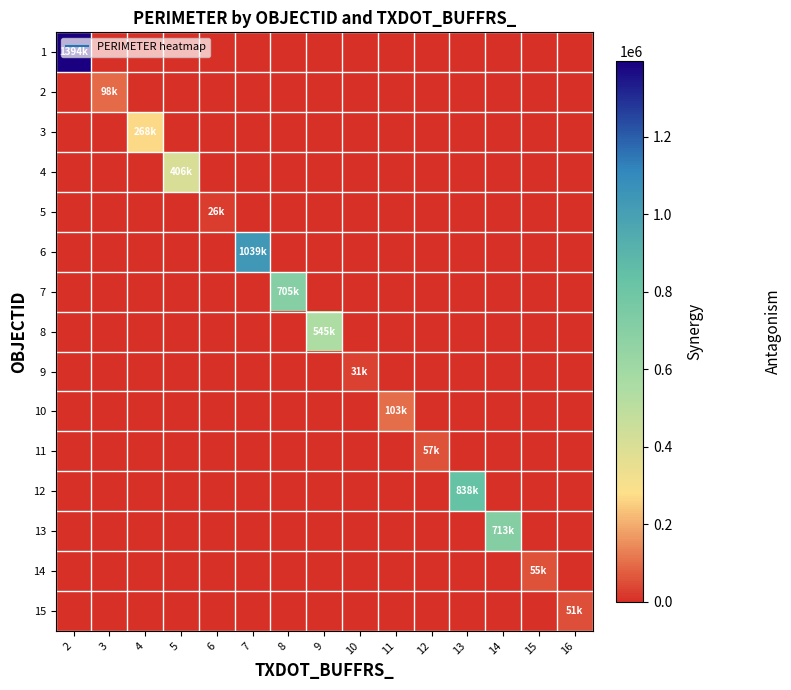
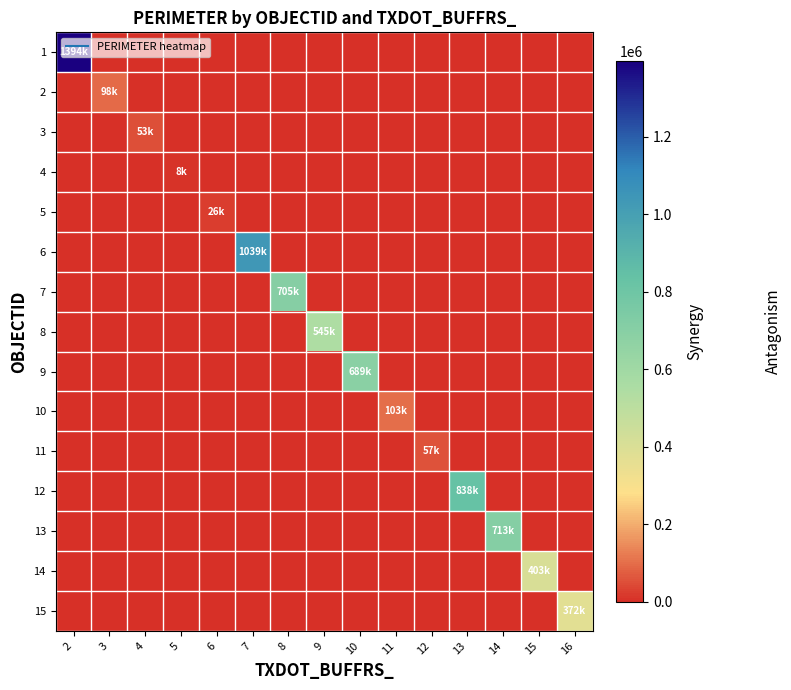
3, 4: 268k -> 53k
4, 5: 406k -> 8k
9, 10: 31k -> 689k
14, 15: 55k -> 403k
15, 16: 51k -> 372k
